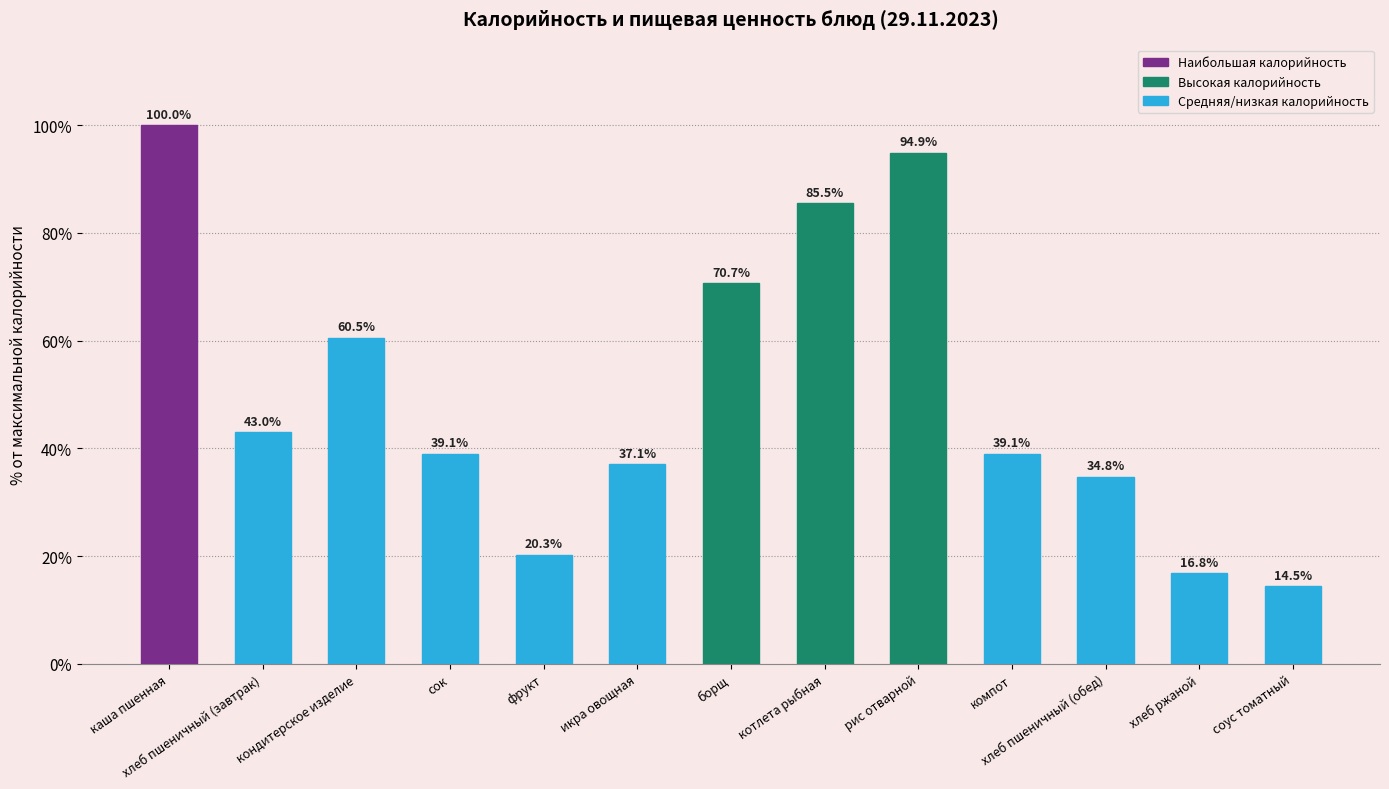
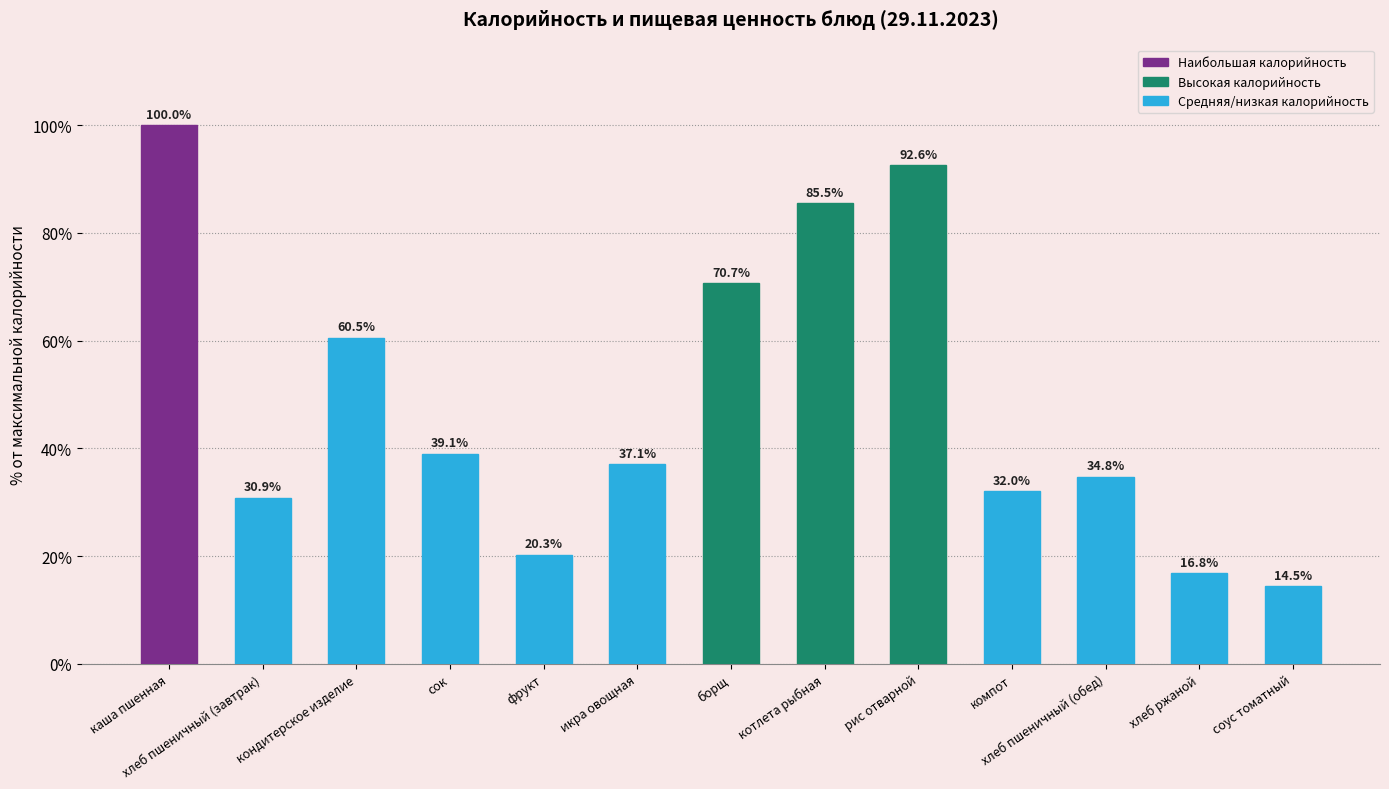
хлеб пшеничный (завтрак): 43.0% -> 30.9%
рис отварной: 94.9% -> 92.6%
компот: 39.1% -> 32.0%
